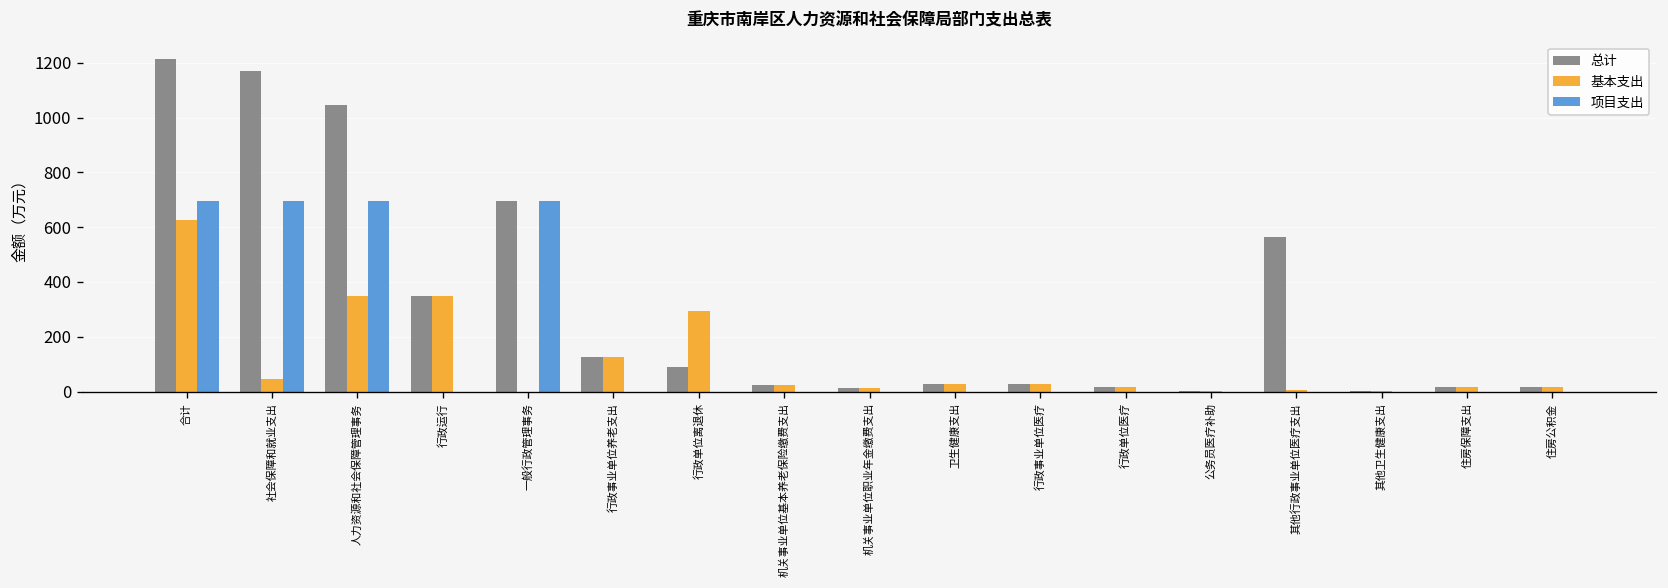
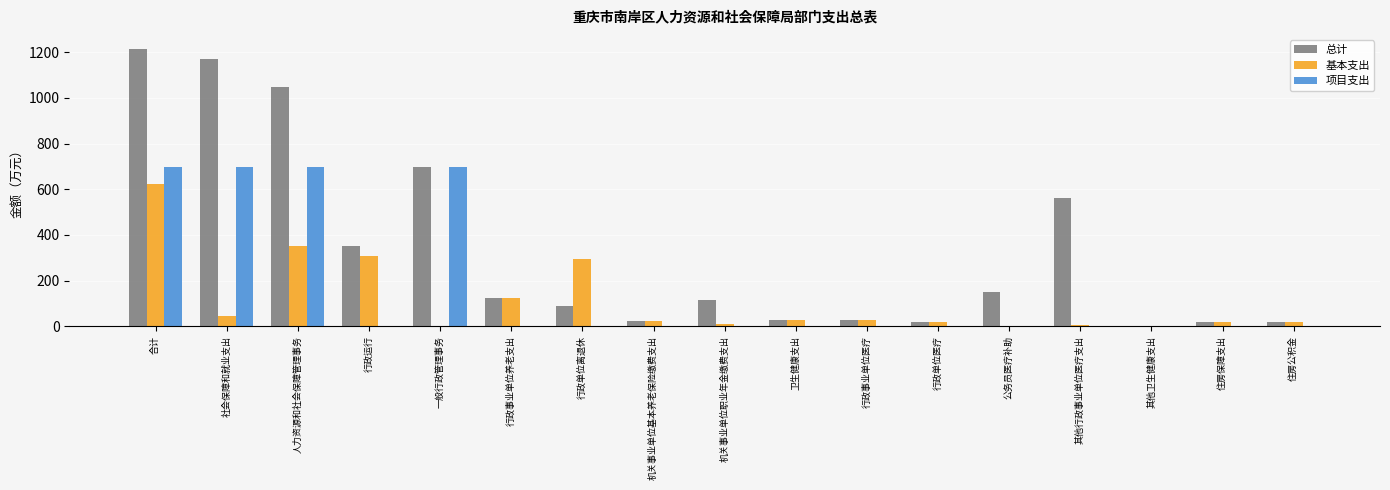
基本支出, 行政运行: 350 -> 310
总计, 机关事业单位职业年金缴费支出: 10 -> 120
总计, 公务员医疗补助: 0 -> 150
